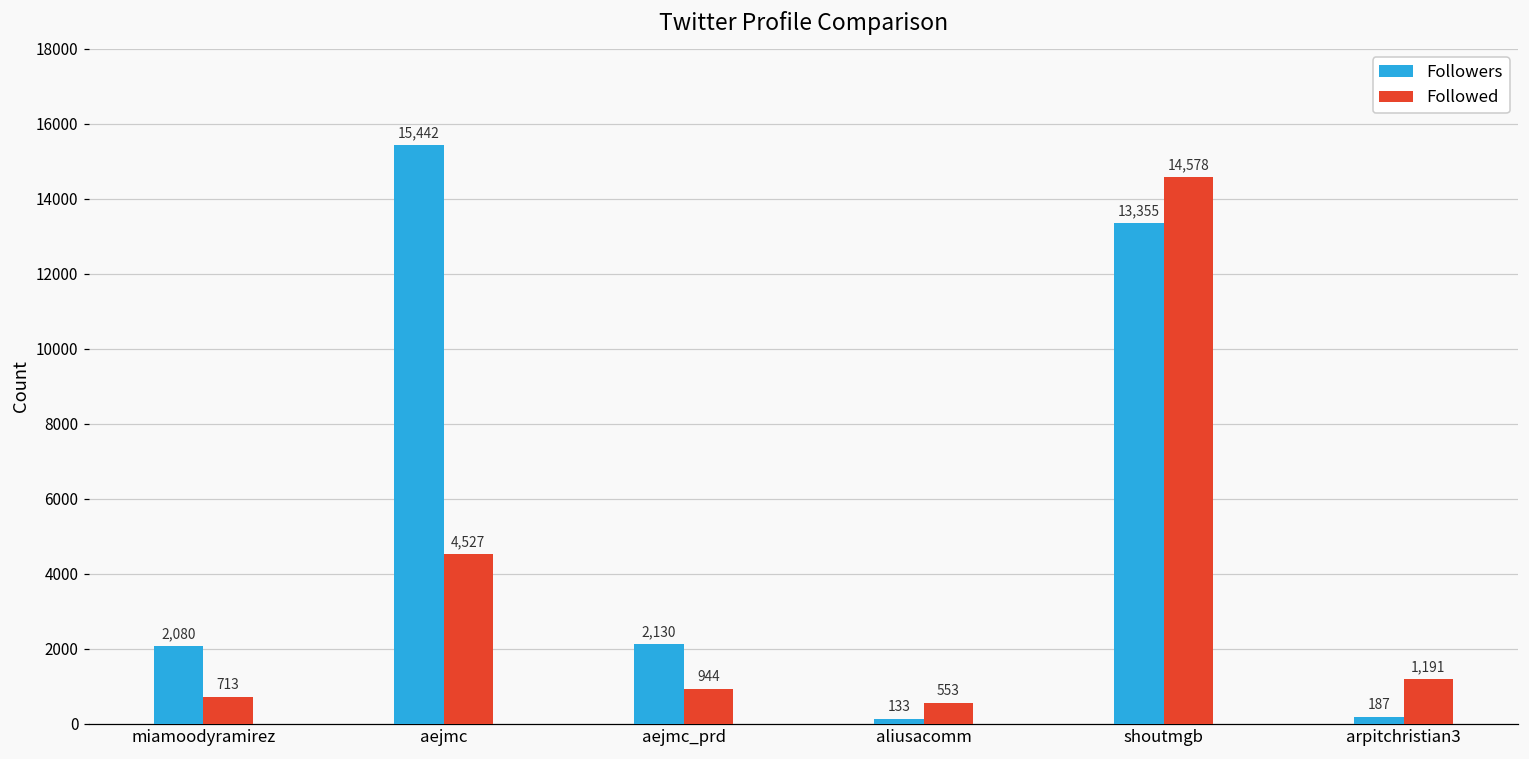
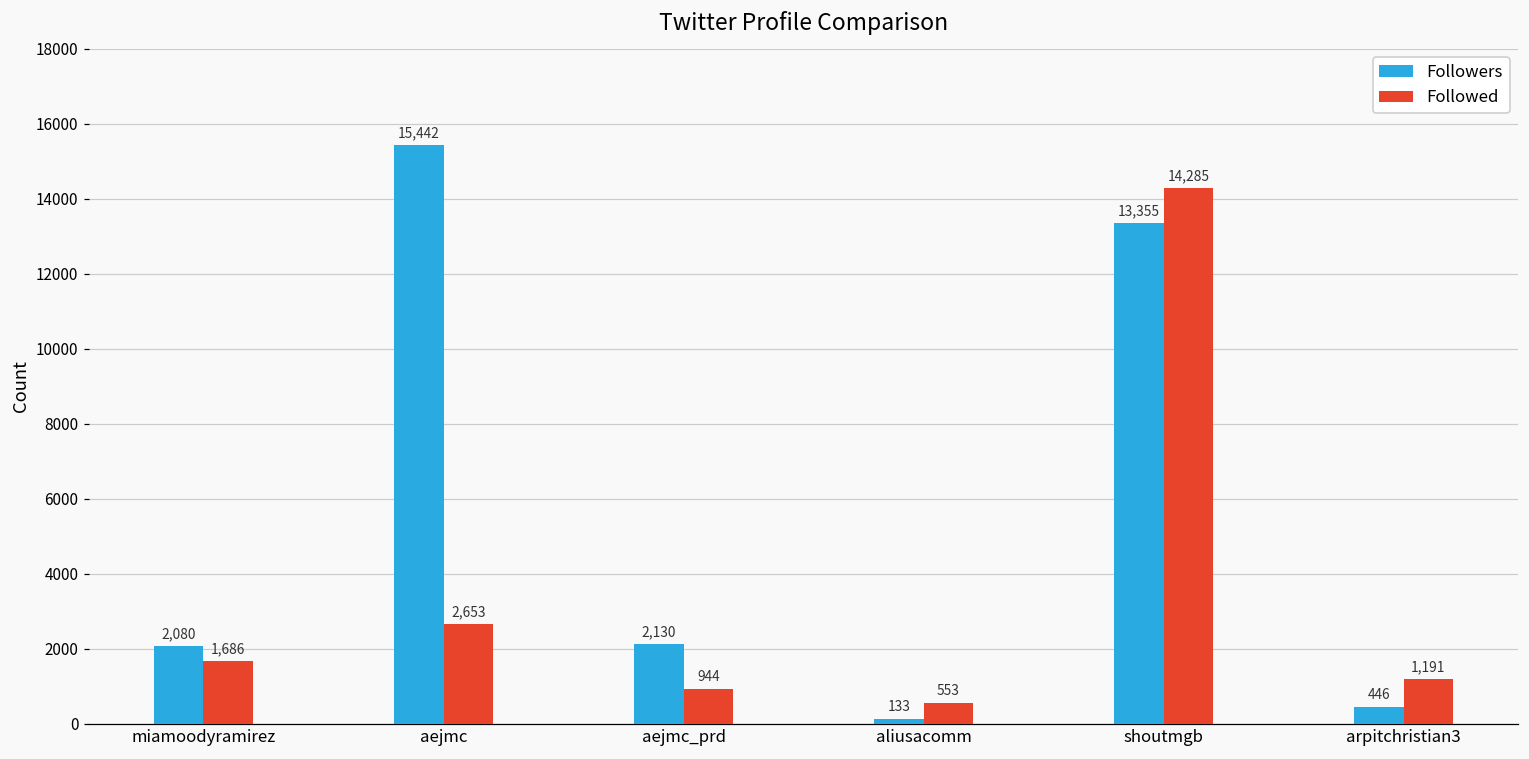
Followed, miamoodyramirez: 713 -> 1,686
Followed, aejmc: 4,527 -> 2,653
Followed, shoutmgb: 14,578 -> 14,285
Followers, arpitchristian3: 187 -> 446
